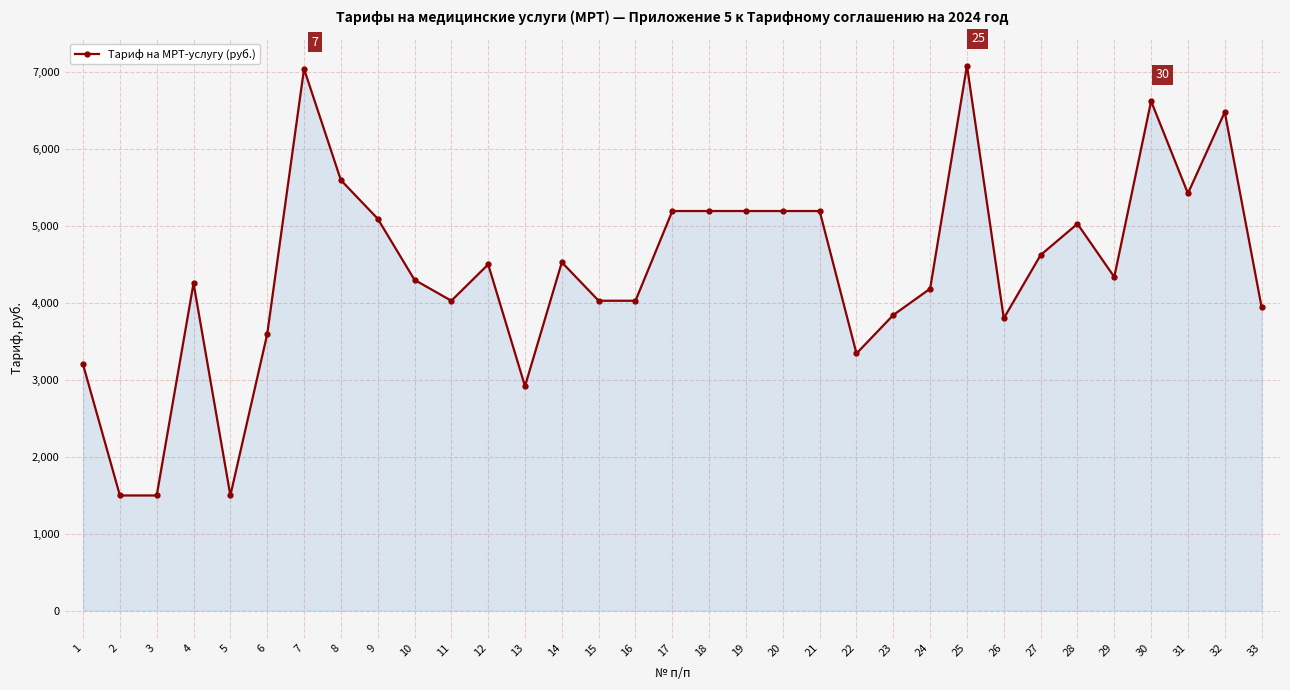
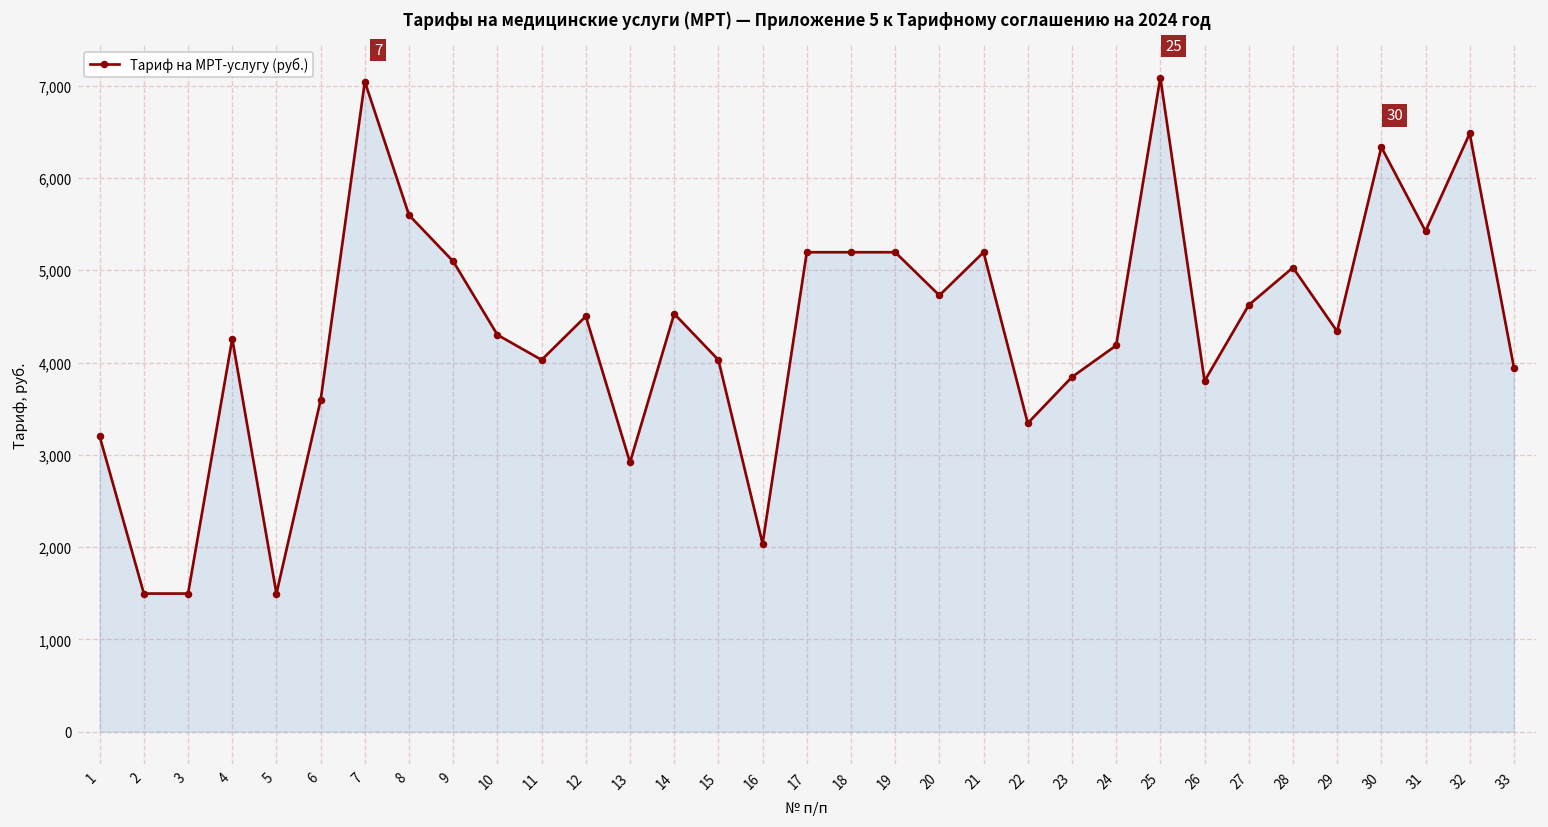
16: 4,000 -> 2,000
20: 5,200 -> 4,700
30: 6,600 -> 6,300
